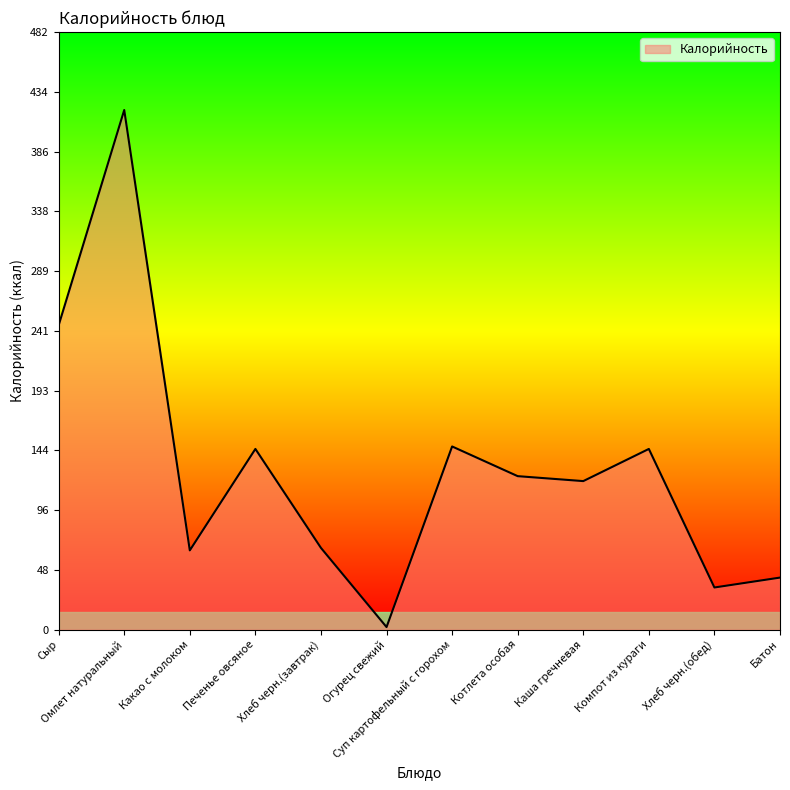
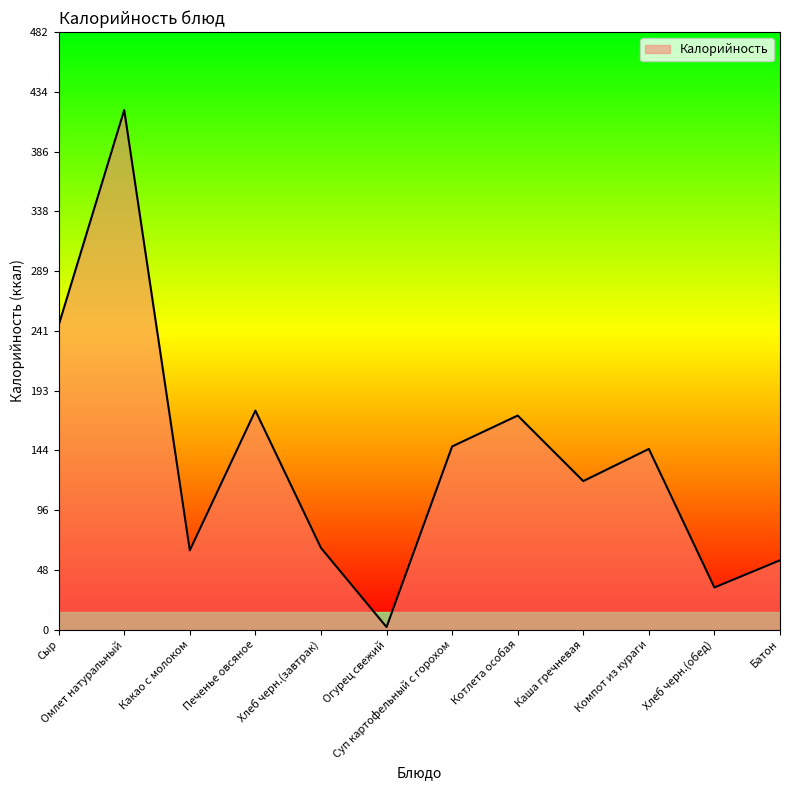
Печенье овсяное: 146 -> 177
Котлета особая: 124 -> 173
Батон: 42 -> 56
